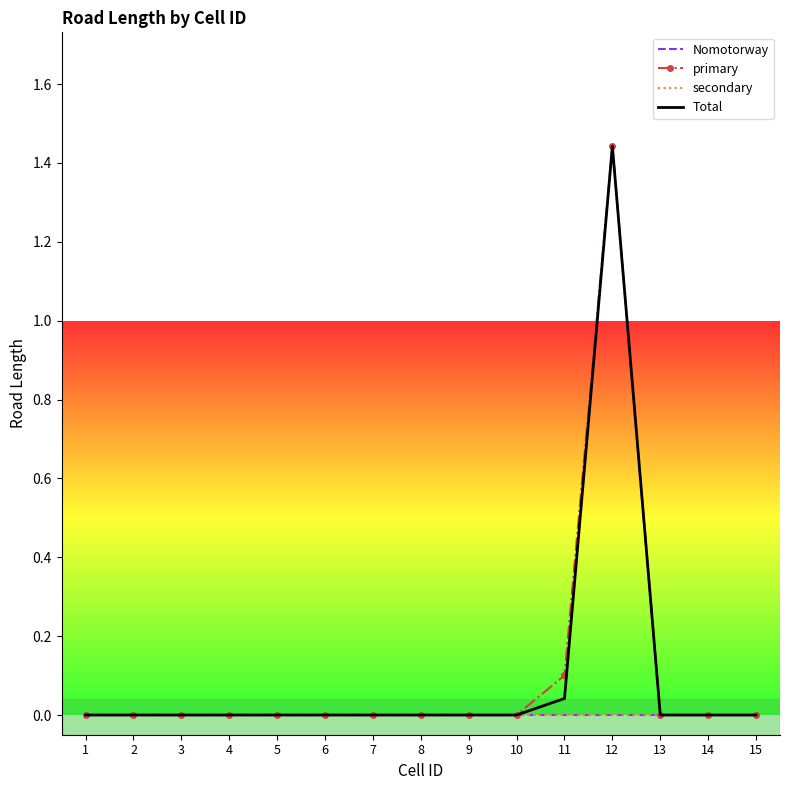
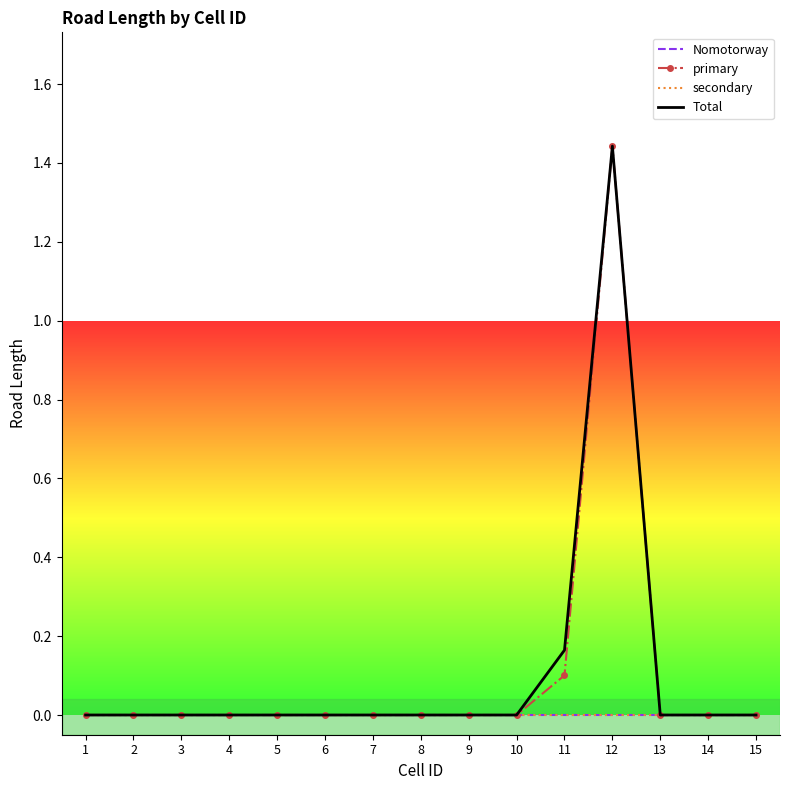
Total, 11: 0.04 -> 0.16
